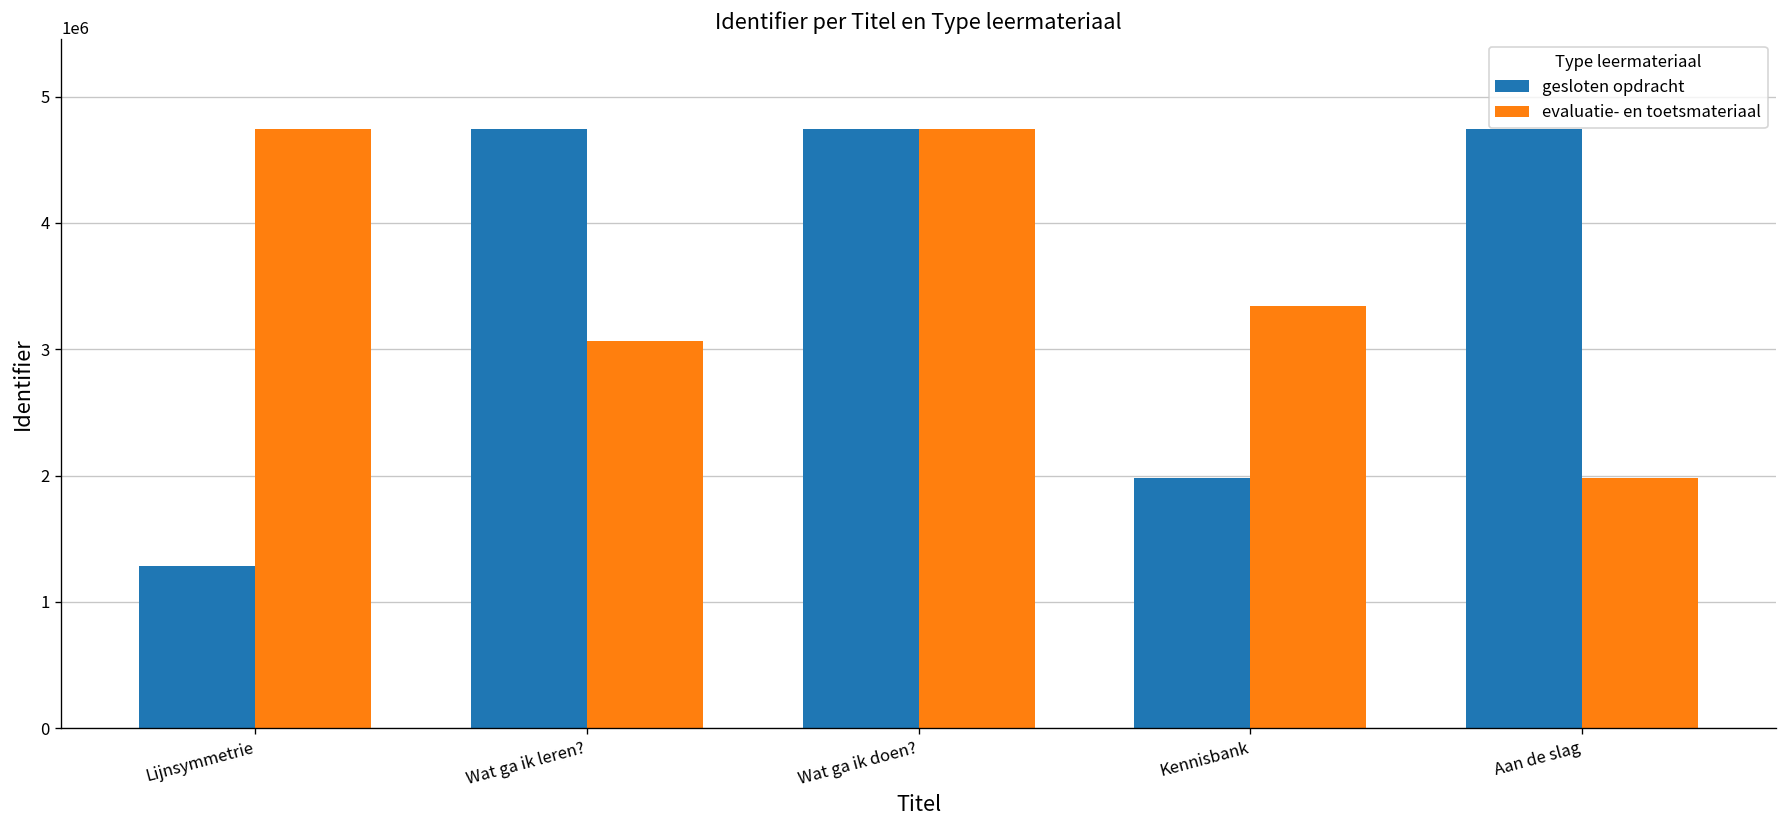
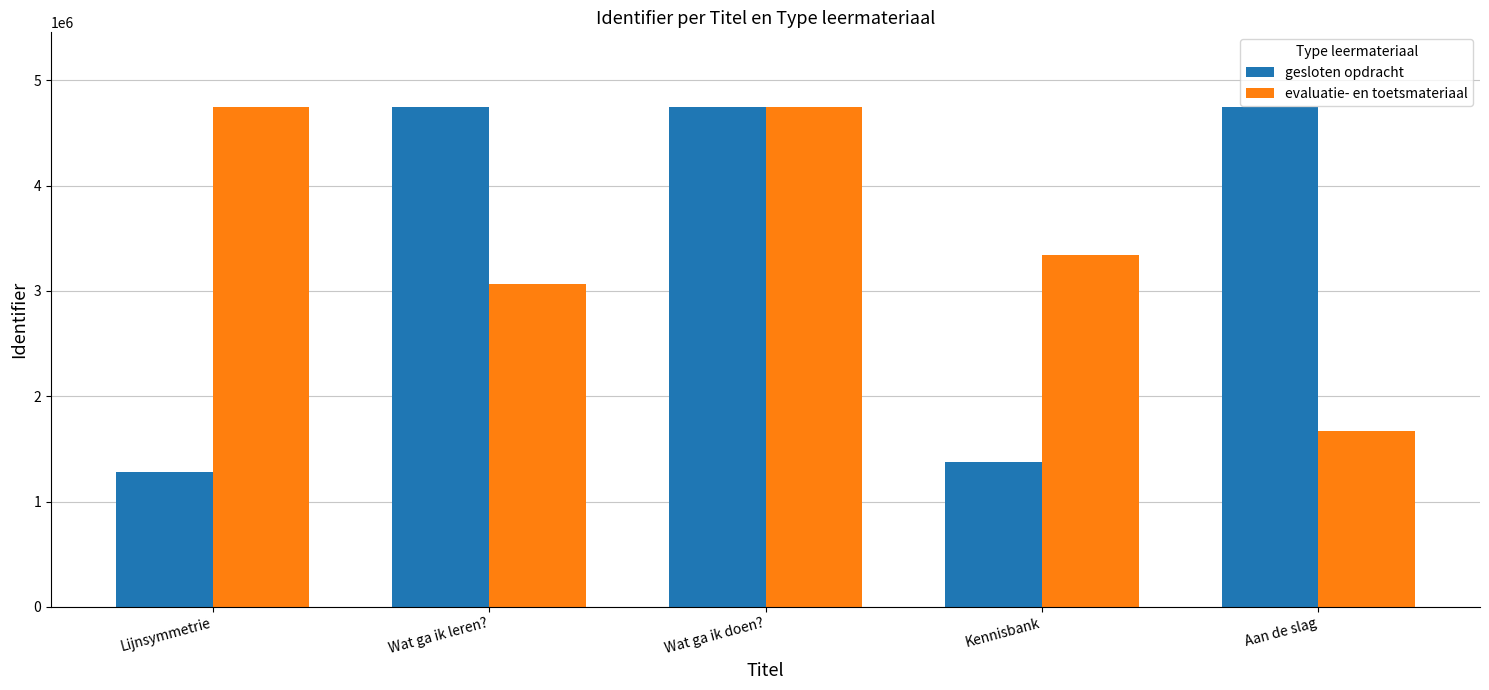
gesloten opdracht, Kennisbank: 1980000 -> 1380000
evaluatie- en toetsmateriaal, Aan de slag: 1980000 -> 1670000
